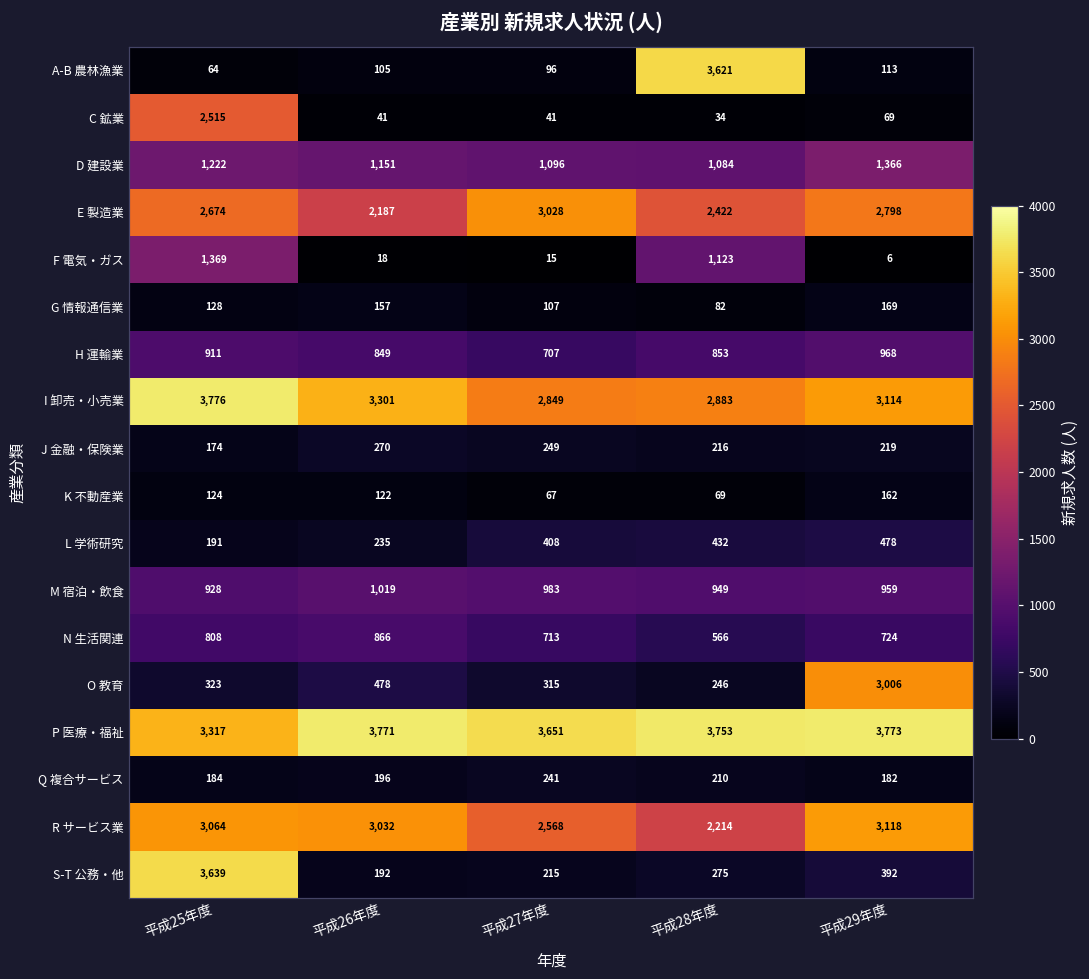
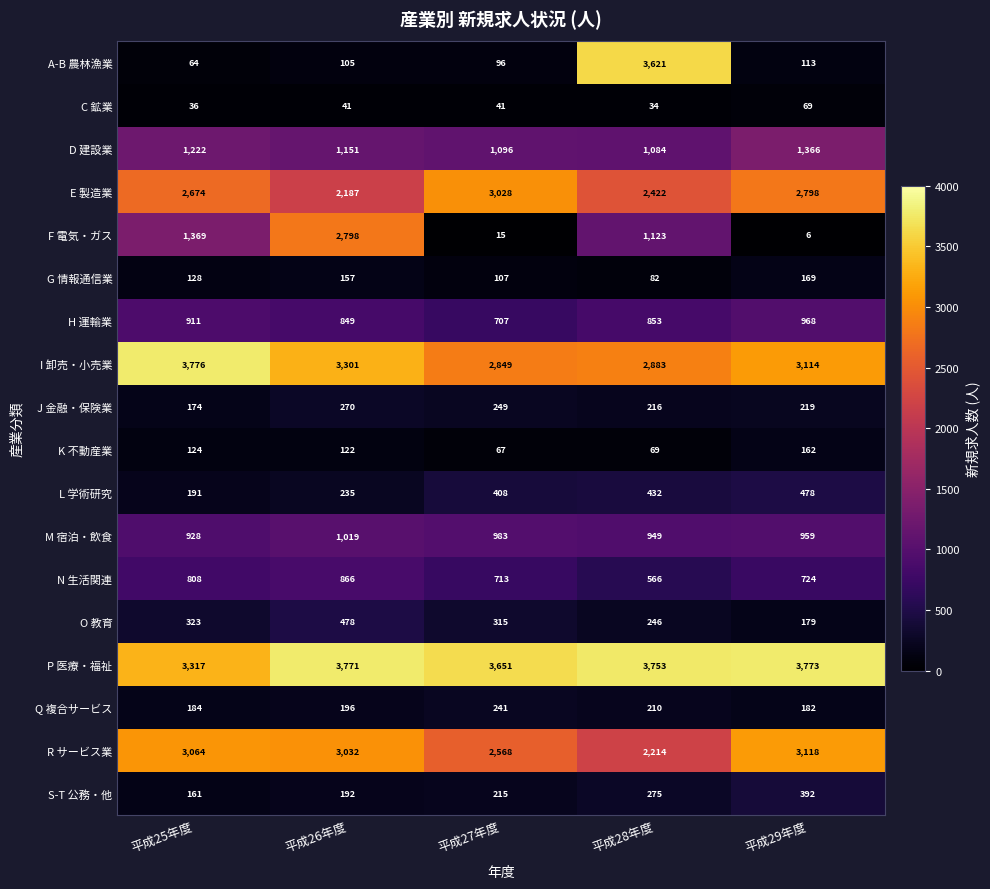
C 鉱業, 平成25年度: 2,515 -> 36
F 電気・ガス, 平成26年度: 18 -> 2,798
O 教育, 平成29年度: 3,006 -> 179
S-T 公務・他, 平成25年度: 3,639 -> 161
